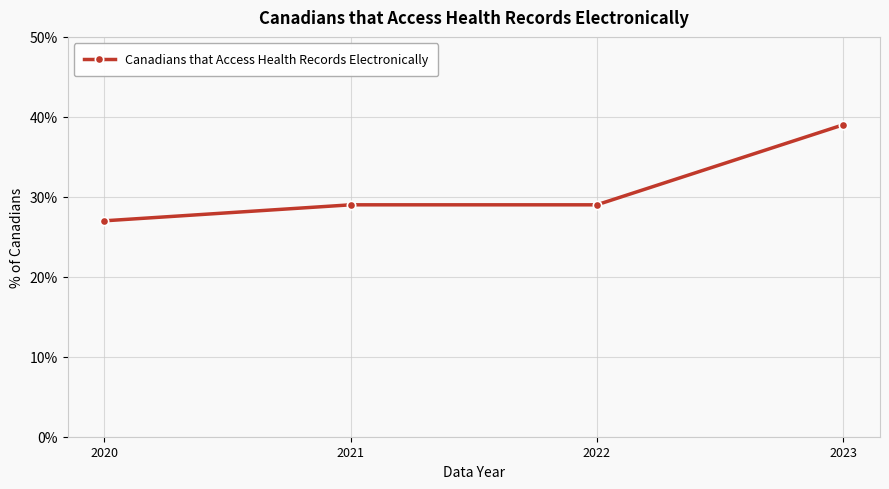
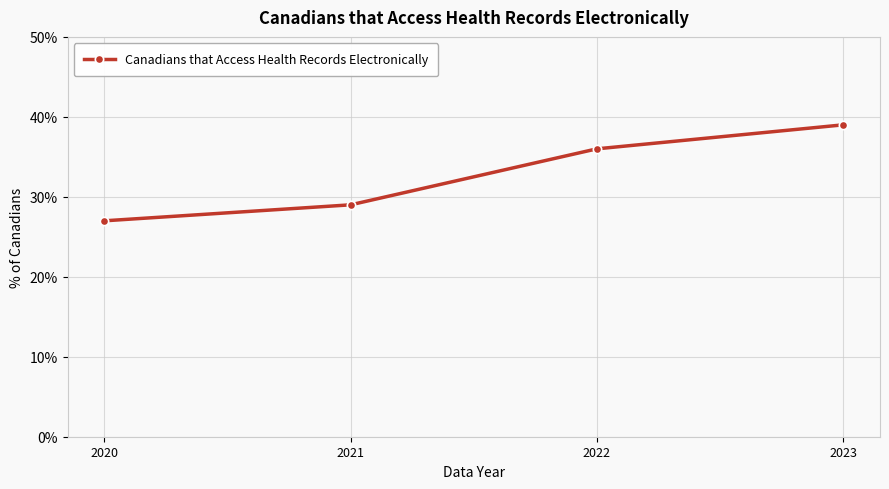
2022: 29% -> 36%
